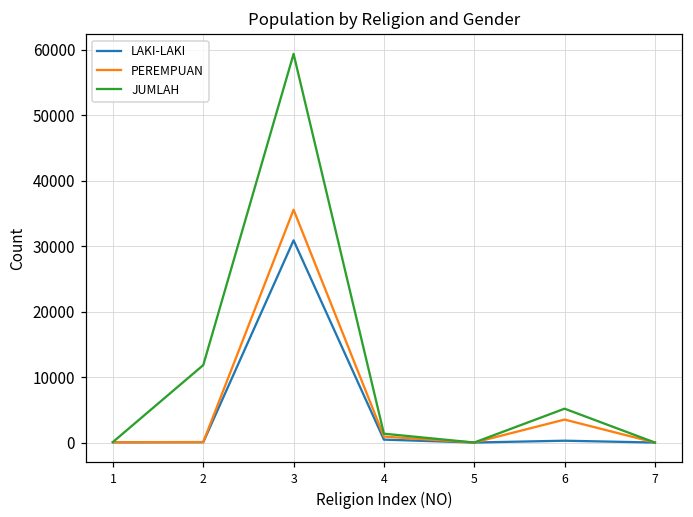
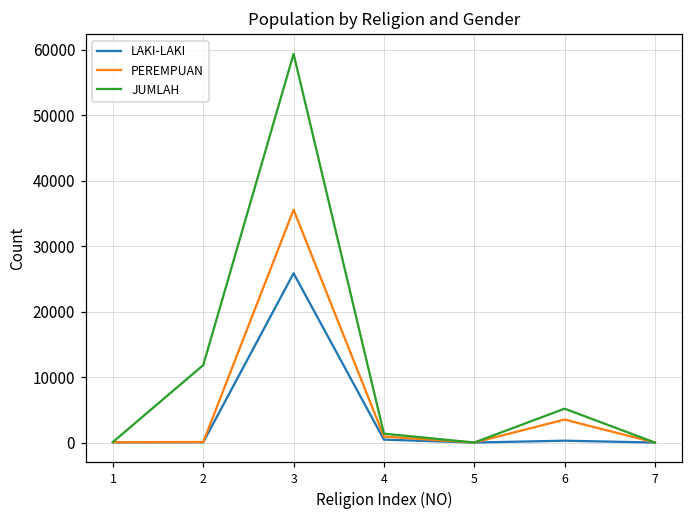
LAKI-LAKI, 3: 31000 -> 26000
